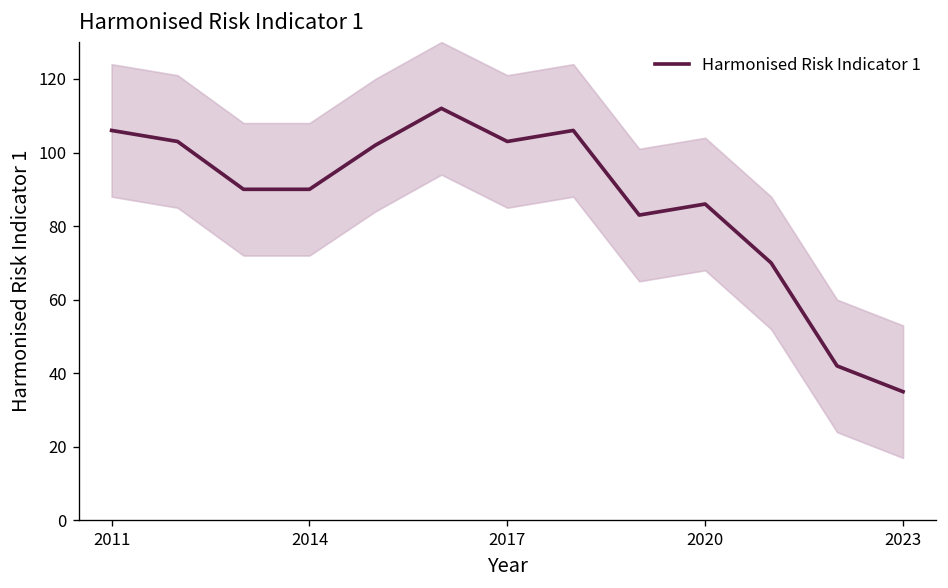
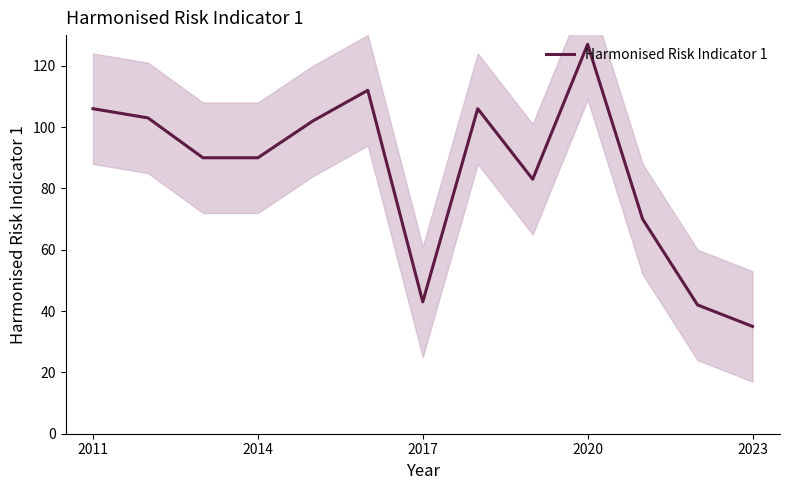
Harmonised Risk Indicator 1, 2017: 103 -> 43
Harmonised Risk Indicator 1, 2020: 86 -> 127
